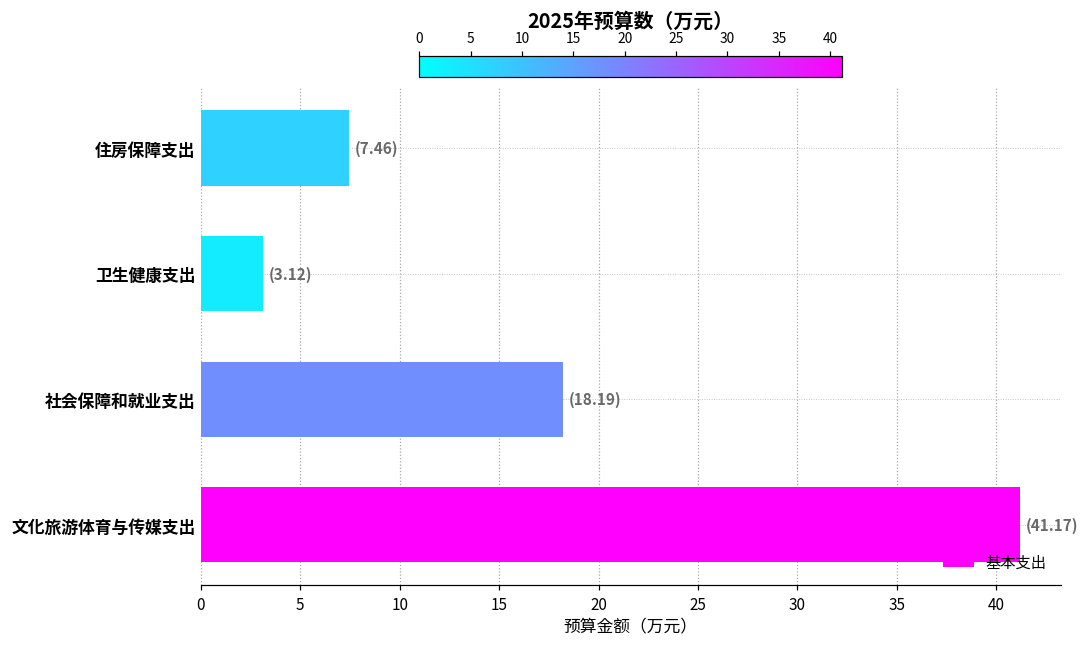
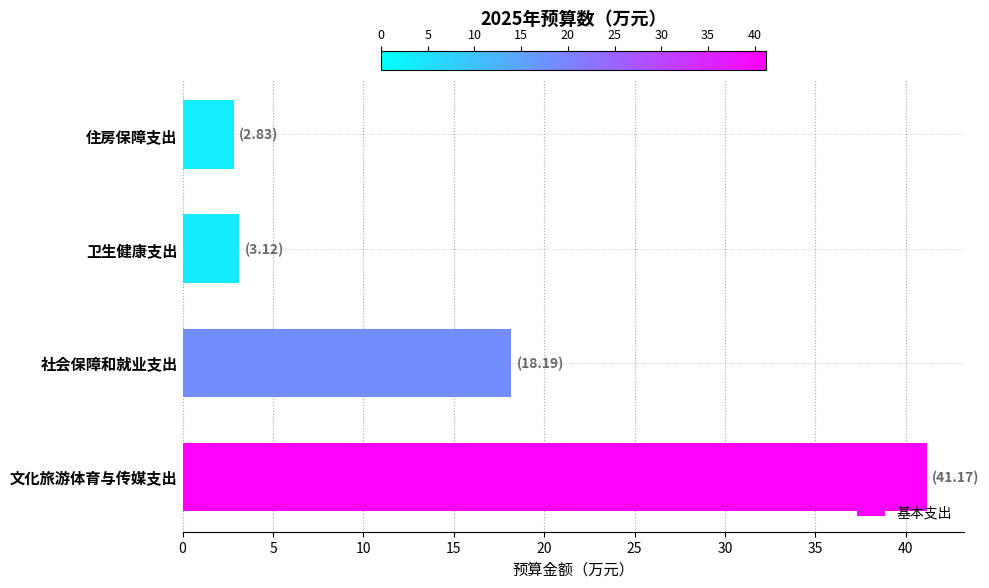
住房保障支出: (7.46) -> (2.83)
